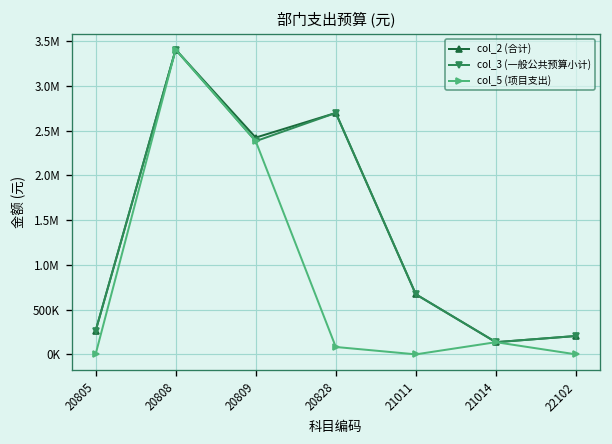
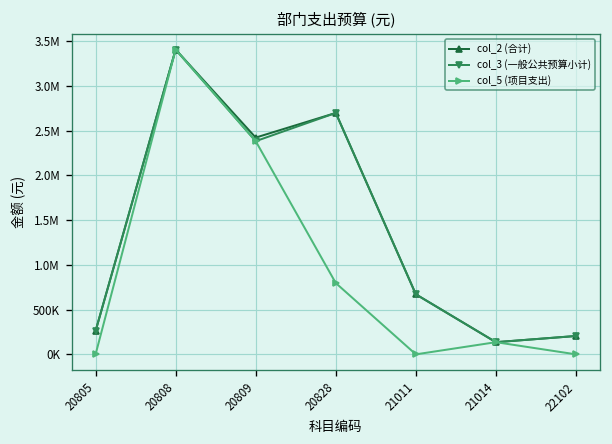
col_5 (项目支出), 20828: 100000 -> 800000
